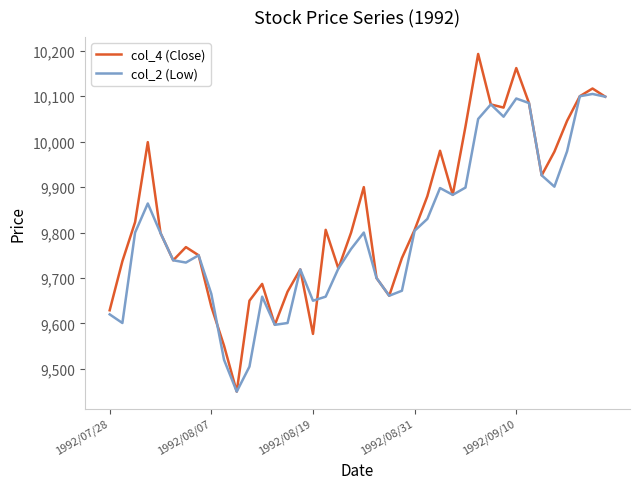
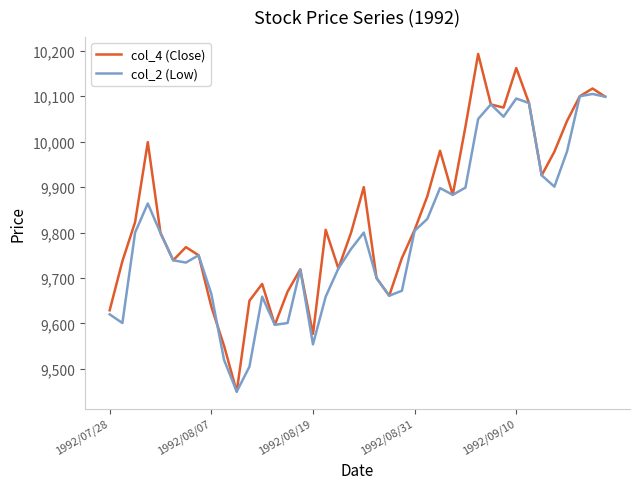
col_2 (Low), 1992/08/19: 9,650 -> 9,550
